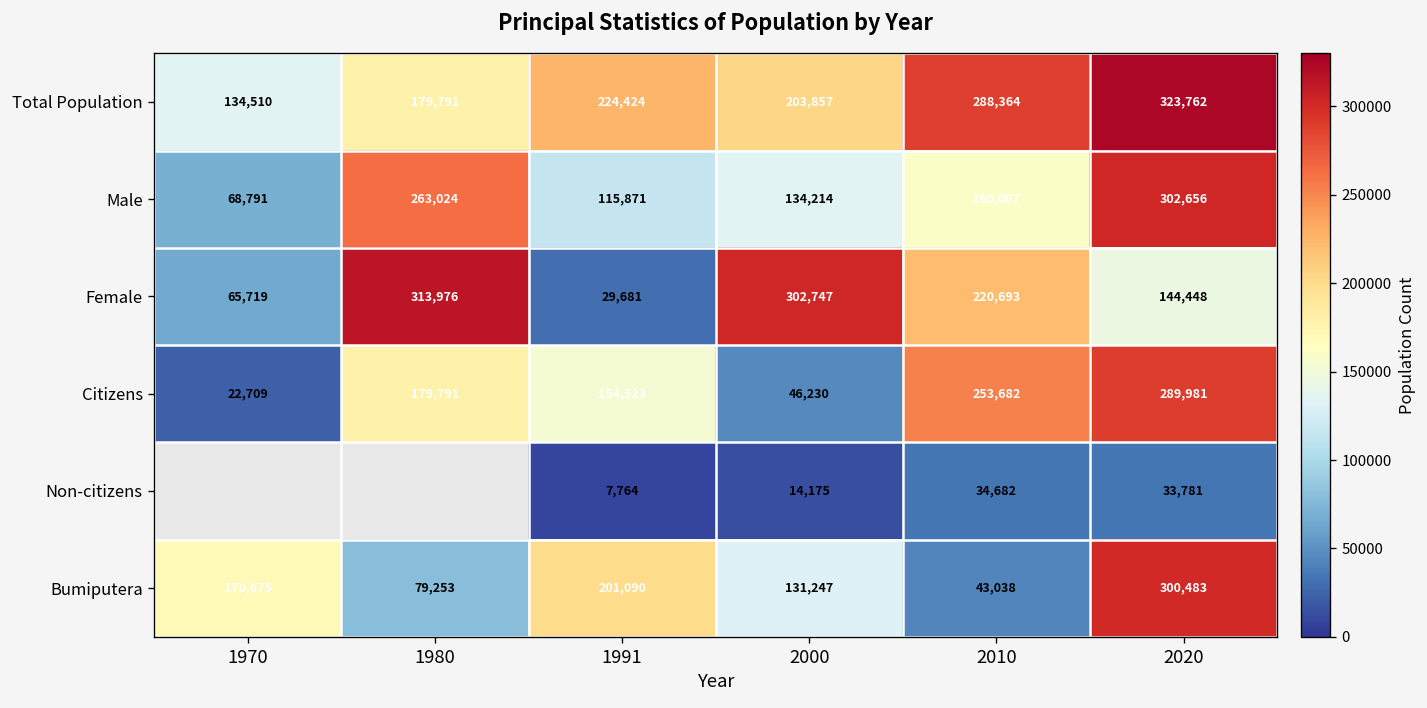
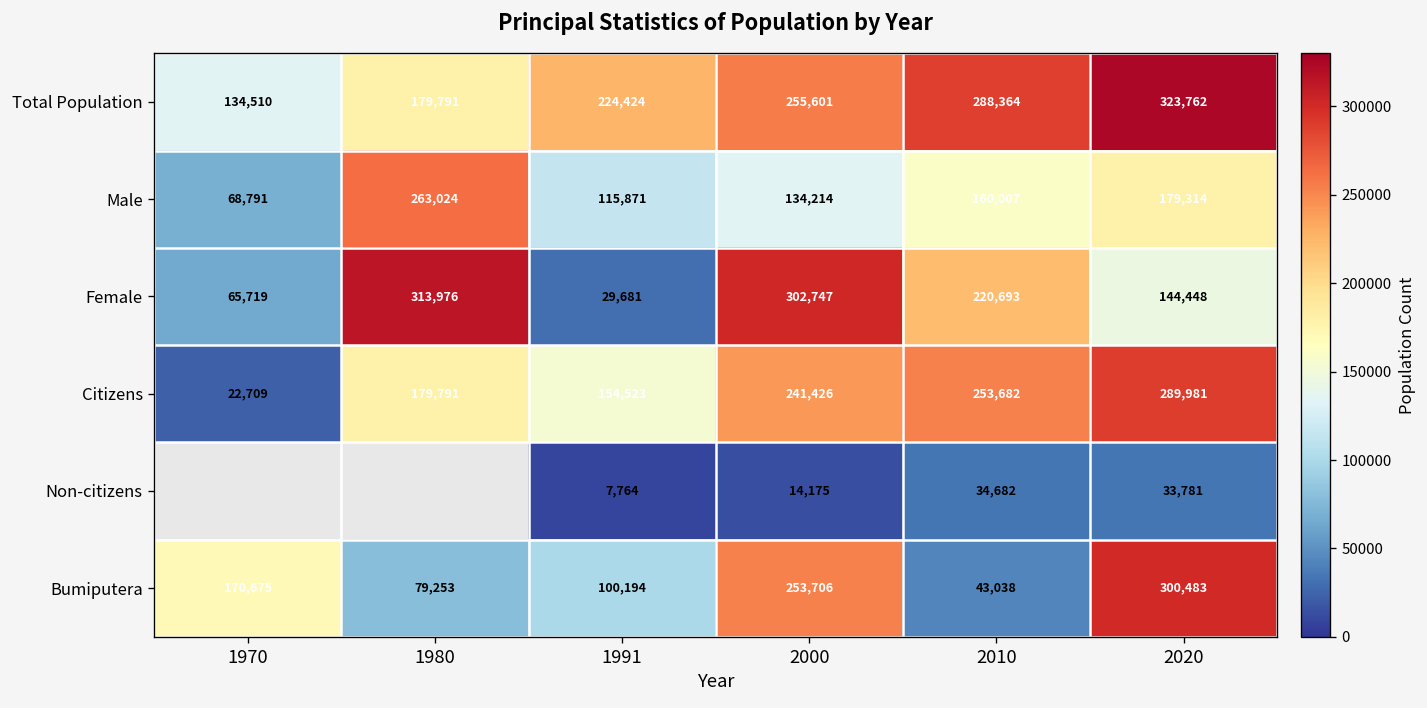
Total Population, 2000: 203,857 -> 255,601
Male, 2020: 302,656 -> 179,314
Citizens, 2000: 46,230 -> 241,426
Bumiputera, 1991: 201,090 -> 100,194
Bumiputera, 2000: 131,247 -> 253,706
